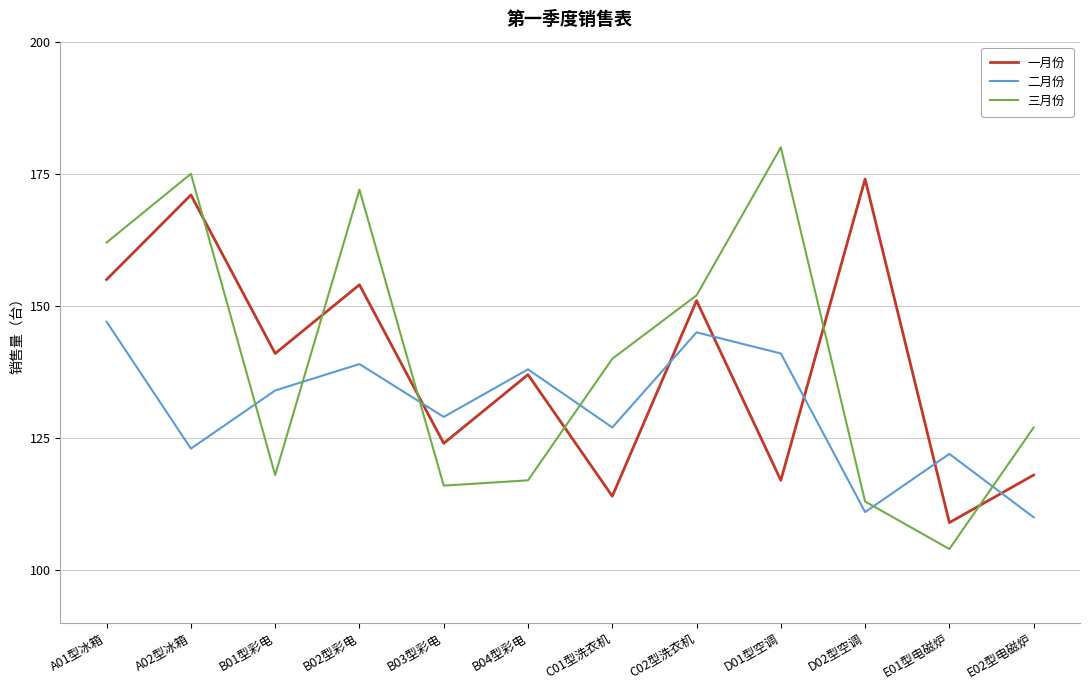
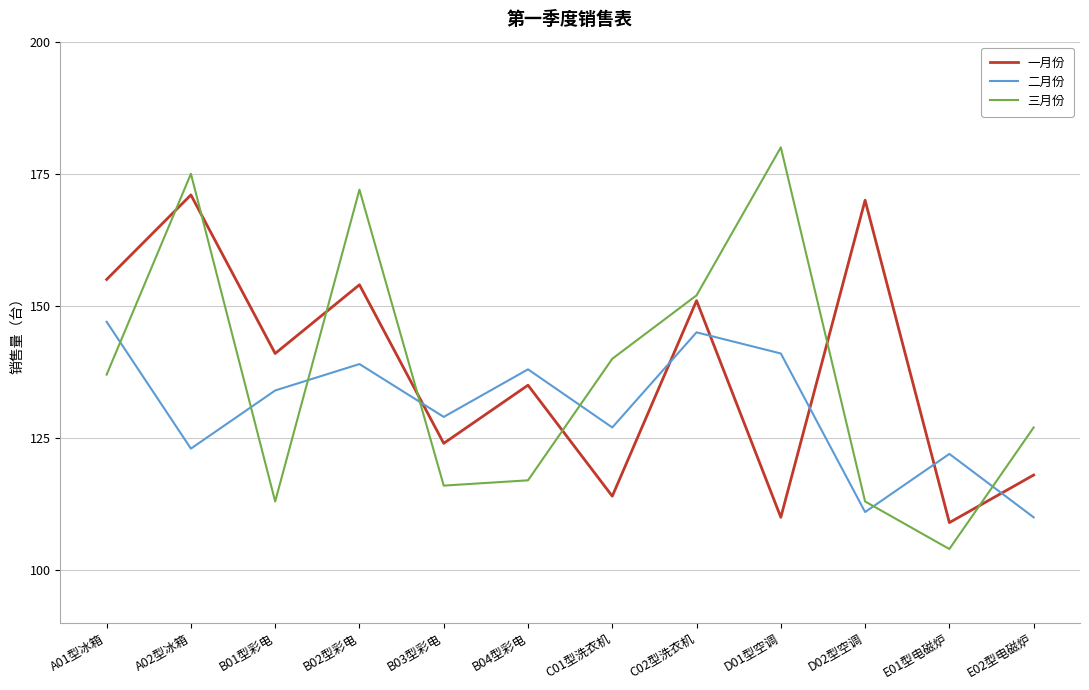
三月份, A01型冰箱: 162 -> 137
三月份, B01型彩电: 118 -> 113
一月份, B04型彩电: 137 -> 135
一月份, D01型空调: 117 -> 110
一月份, D02型空调: 174 -> 170
